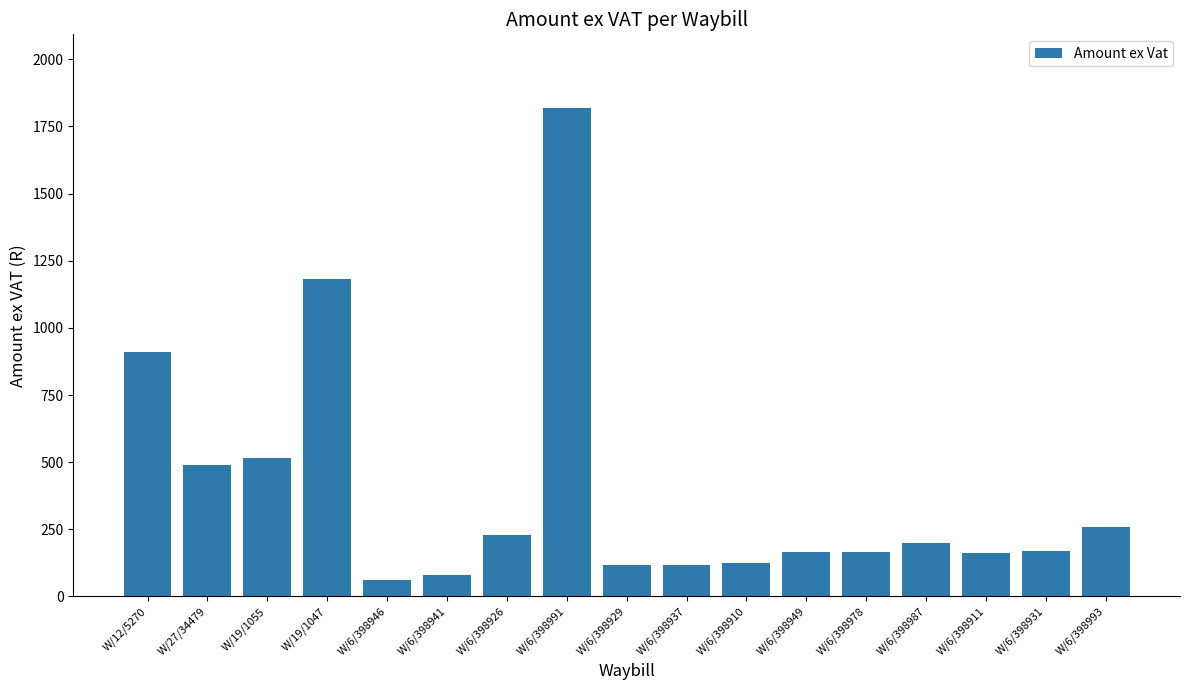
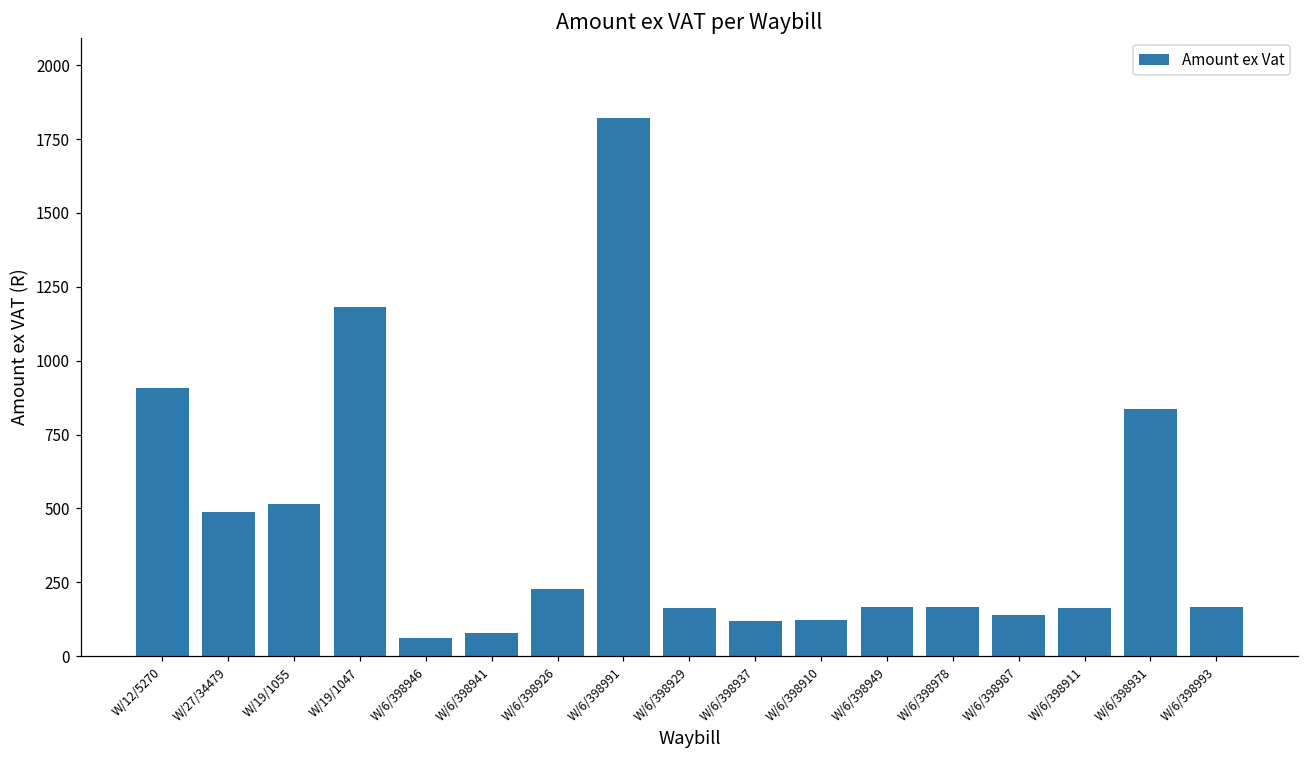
W/6/398929: 120 -> 160
W/6/398987: 200 -> 140
W/6/398931: 170 -> 840
W/6/398993: 260 -> 170
